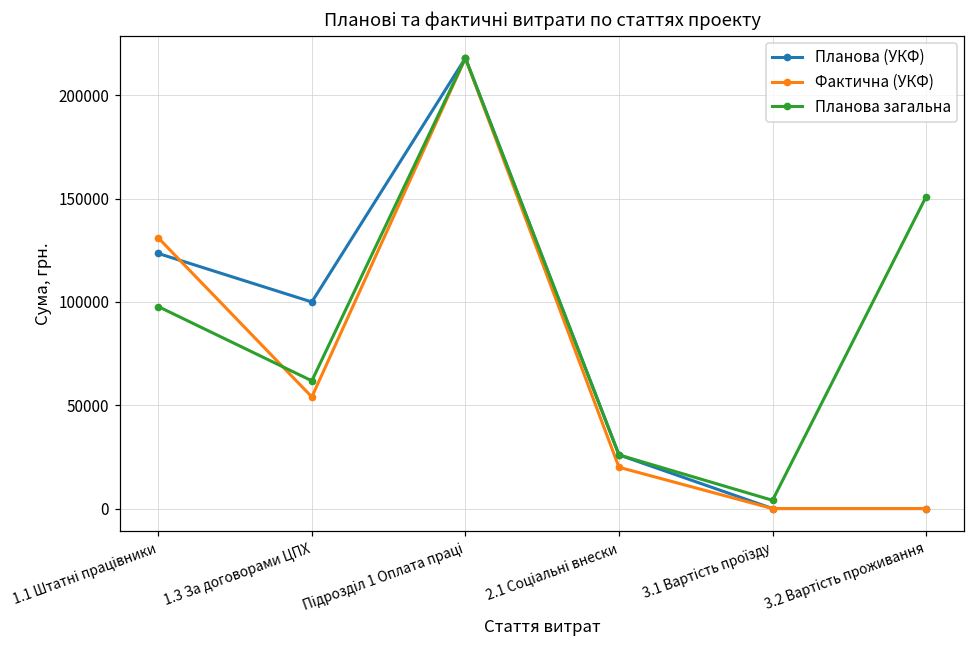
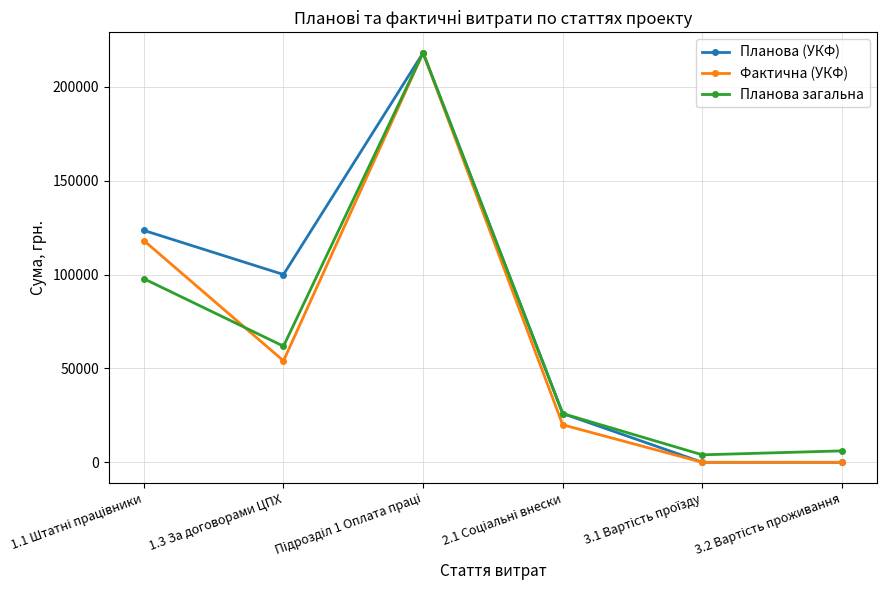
Фактична (УКФ), 1.1 Штатні працівники: 131000 -> 118000
Планова загальна, 3.2 Вартість проживання: 151000 -> 6000
